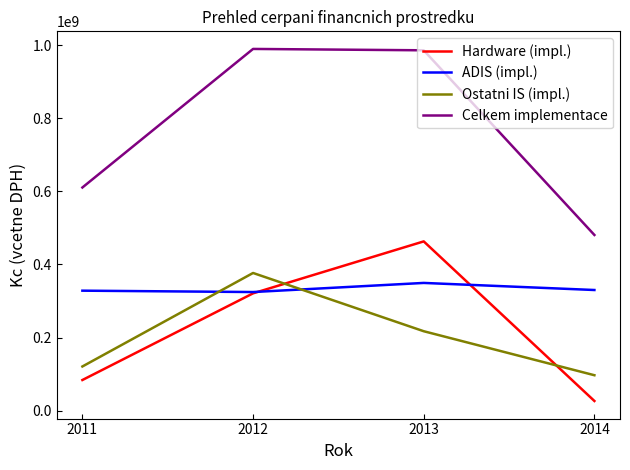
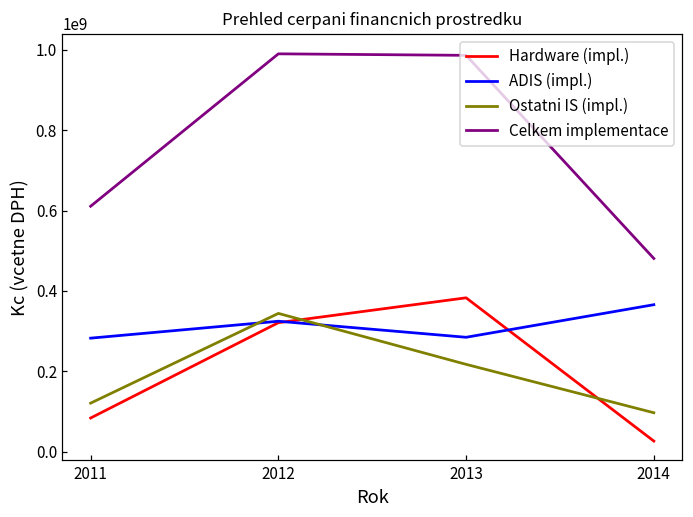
ADIS (impl.), 2011: 330000000 -> 280000000
Ostatni IS (impl.), 2012: 380000000 -> 340000000
Hardware (impl.), 2013: 460000000 -> 380000000
ADIS (impl.), 2013: 350000000 -> 280000000
ADIS (impl.), 2014: 330000000 -> 370000000
